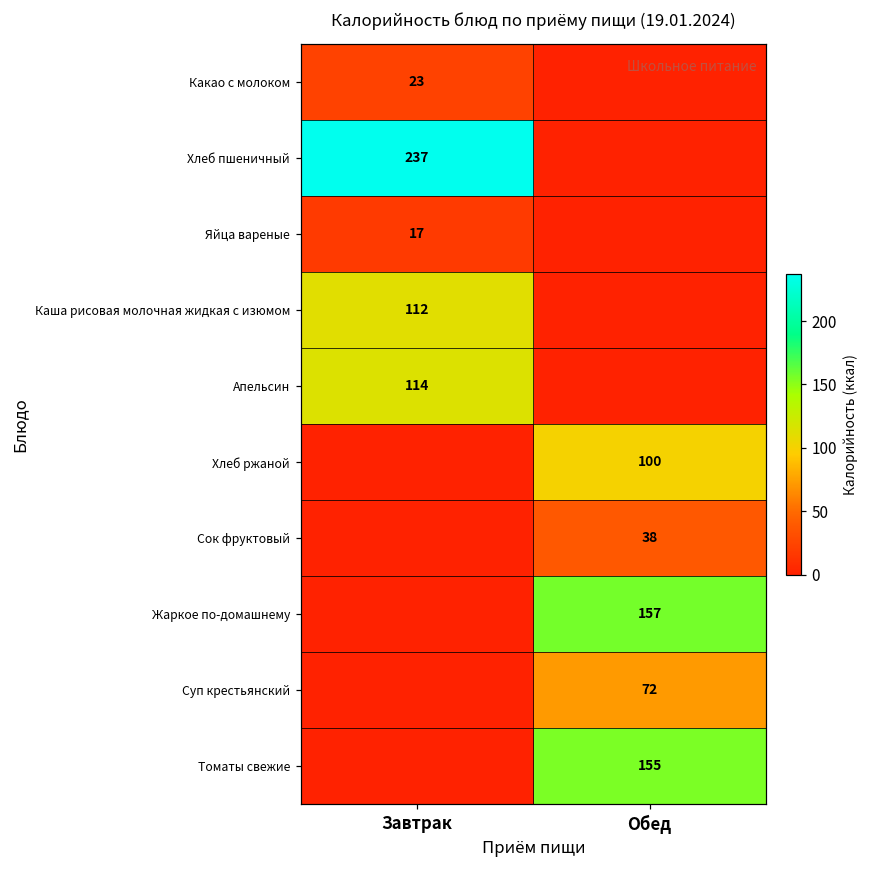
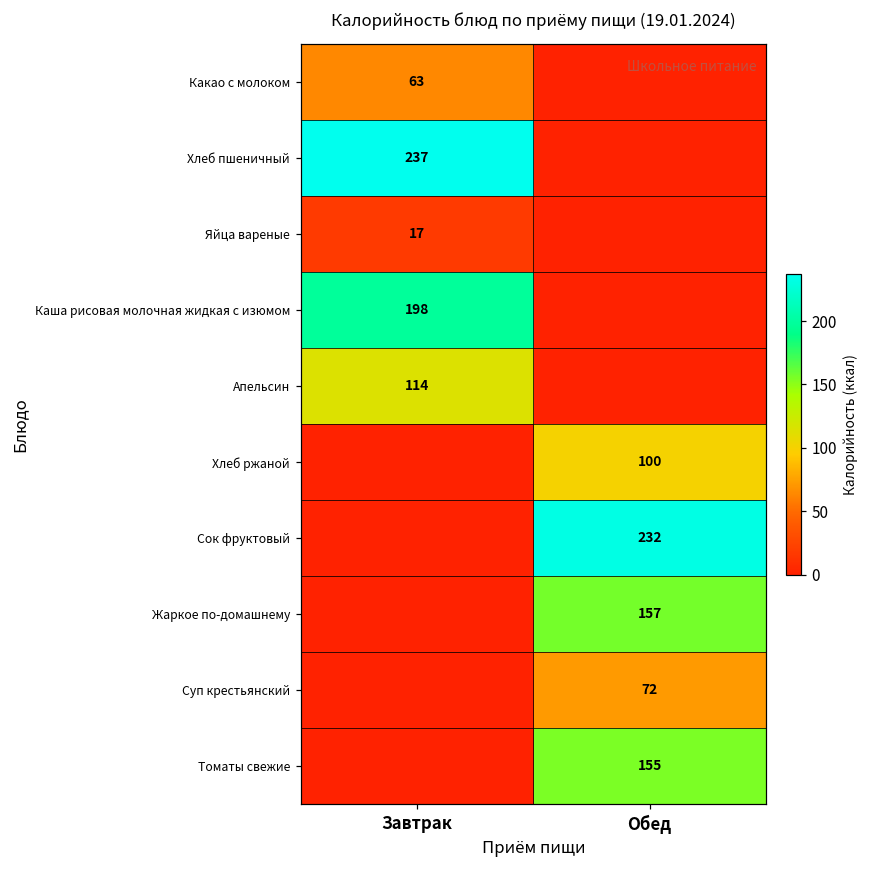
Какао с молоком, Завтрак: 23 -> 63
Каша рисовая молочная жидкая с изюмом, Завтрак: 112 -> 198
Сок фруктовый, Обед: 38 -> 232
